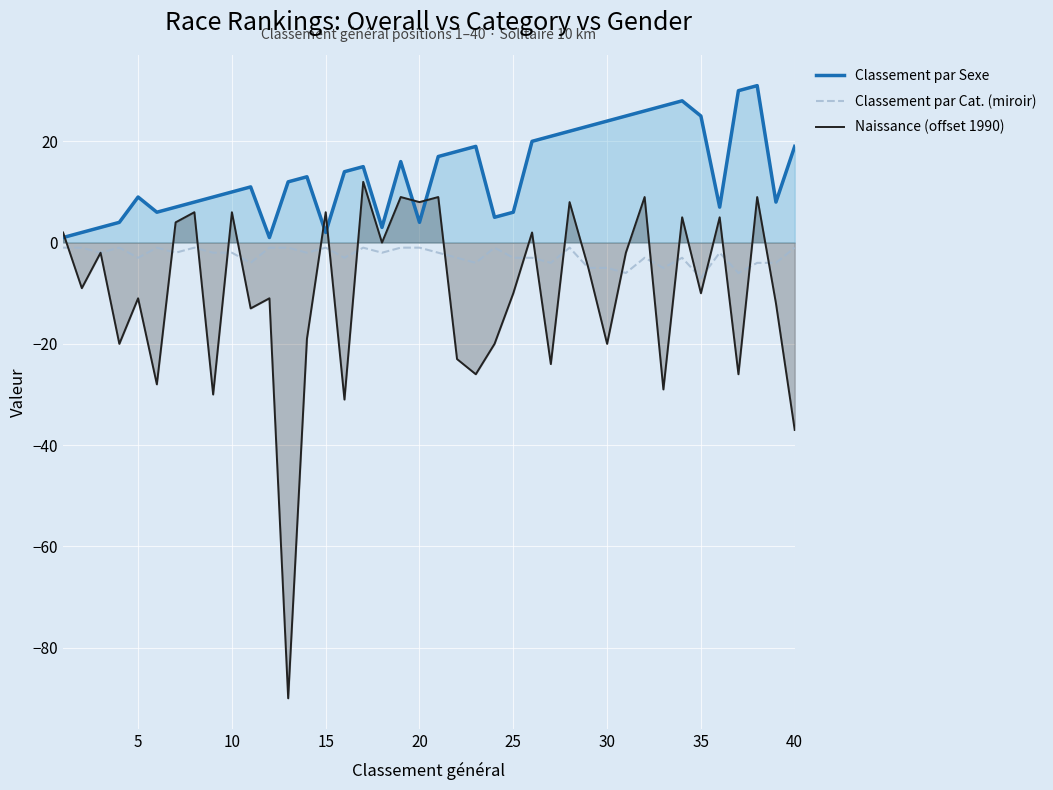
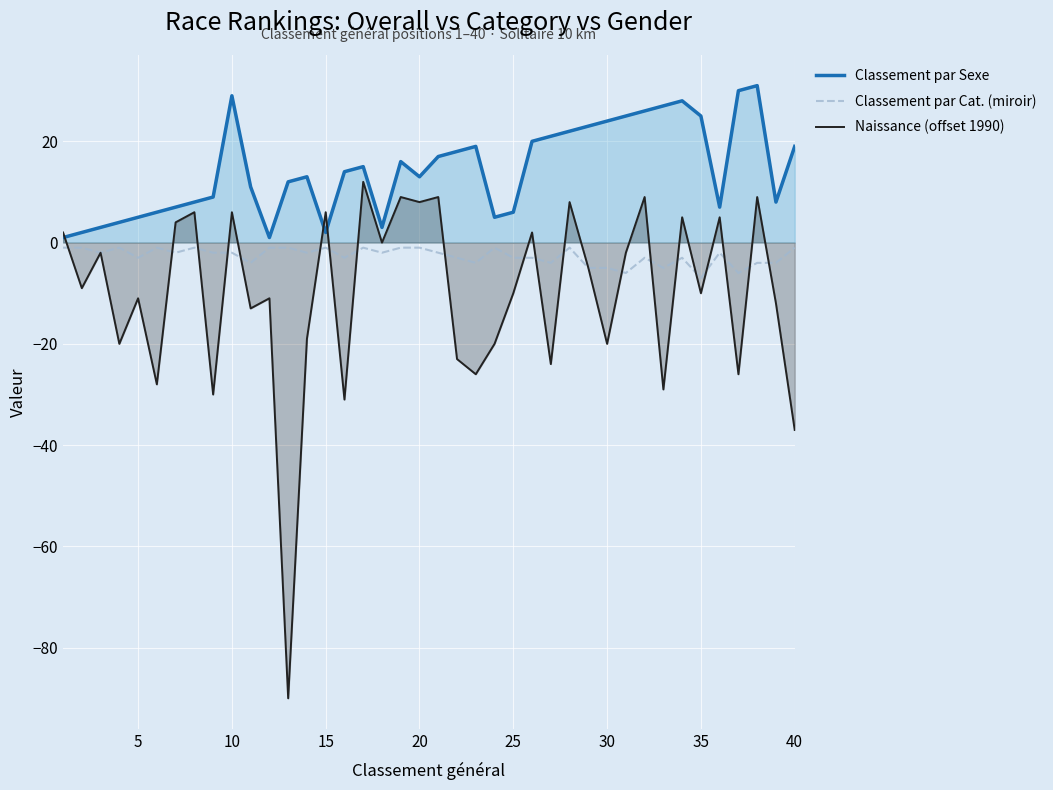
Classement par Sexe, 5: 9 -> 5
Classement par Sexe, 10: 10 -> 29
Classement par Sexe, 20: 4 -> 13
